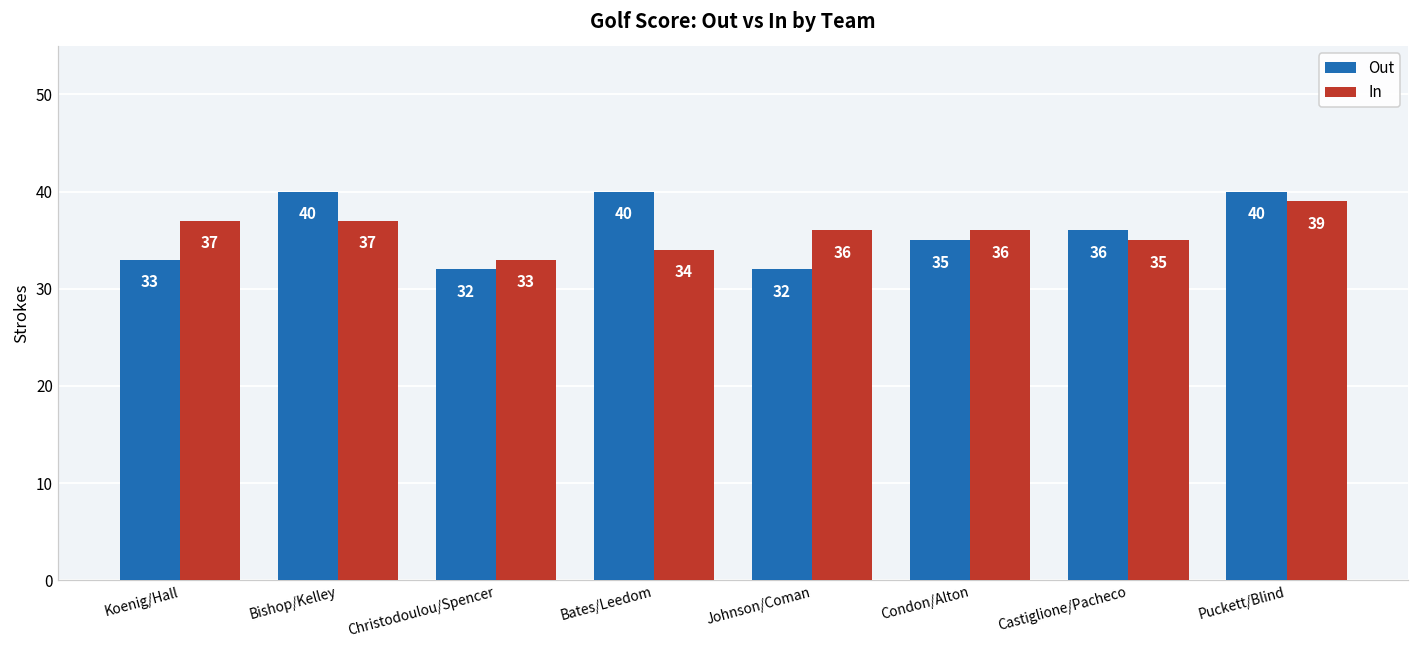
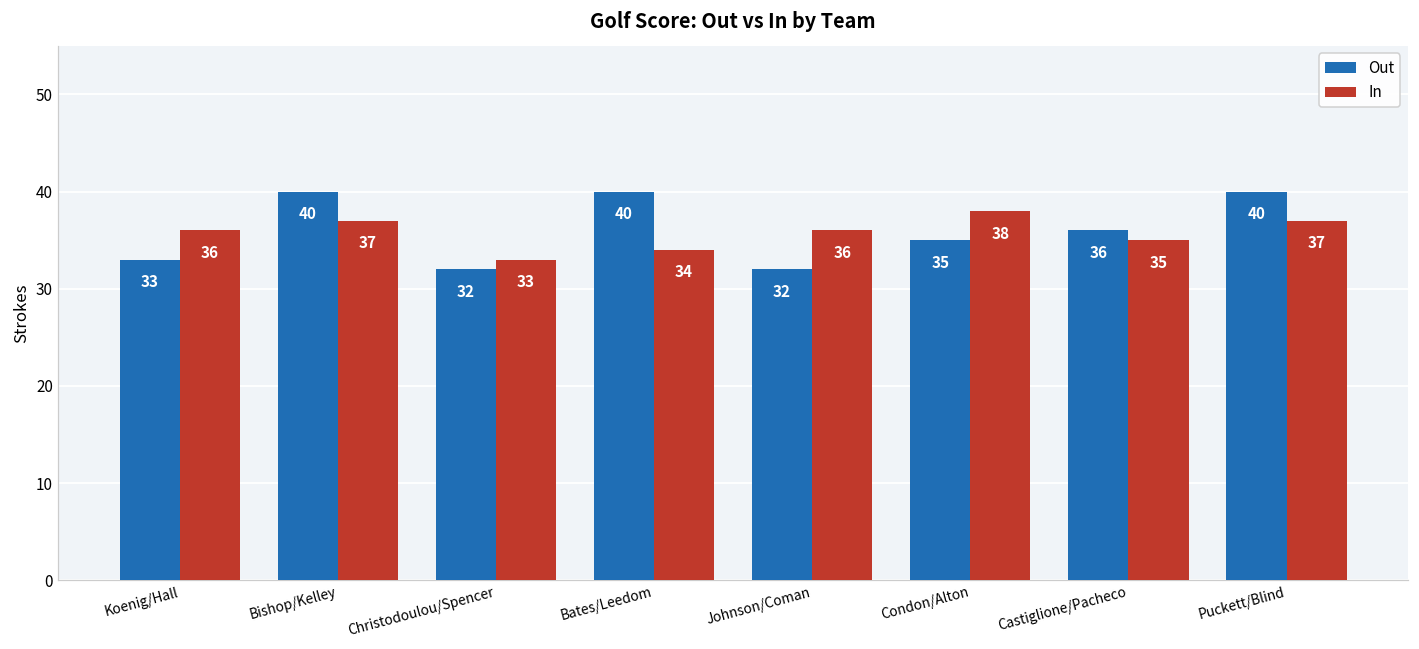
In, Koenig/Hall: 37 -> 36
In, Condon/Alton: 36 -> 38
In, Puckett/Blind: 39 -> 37
